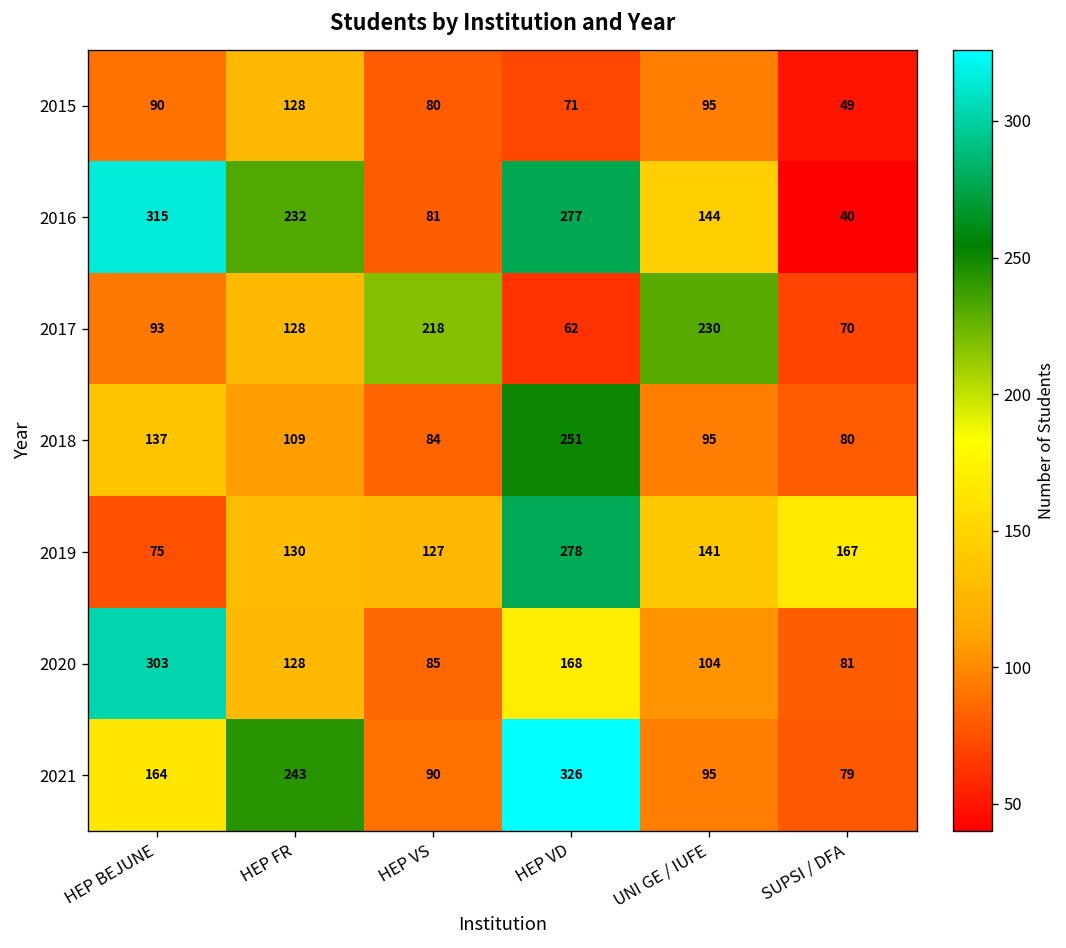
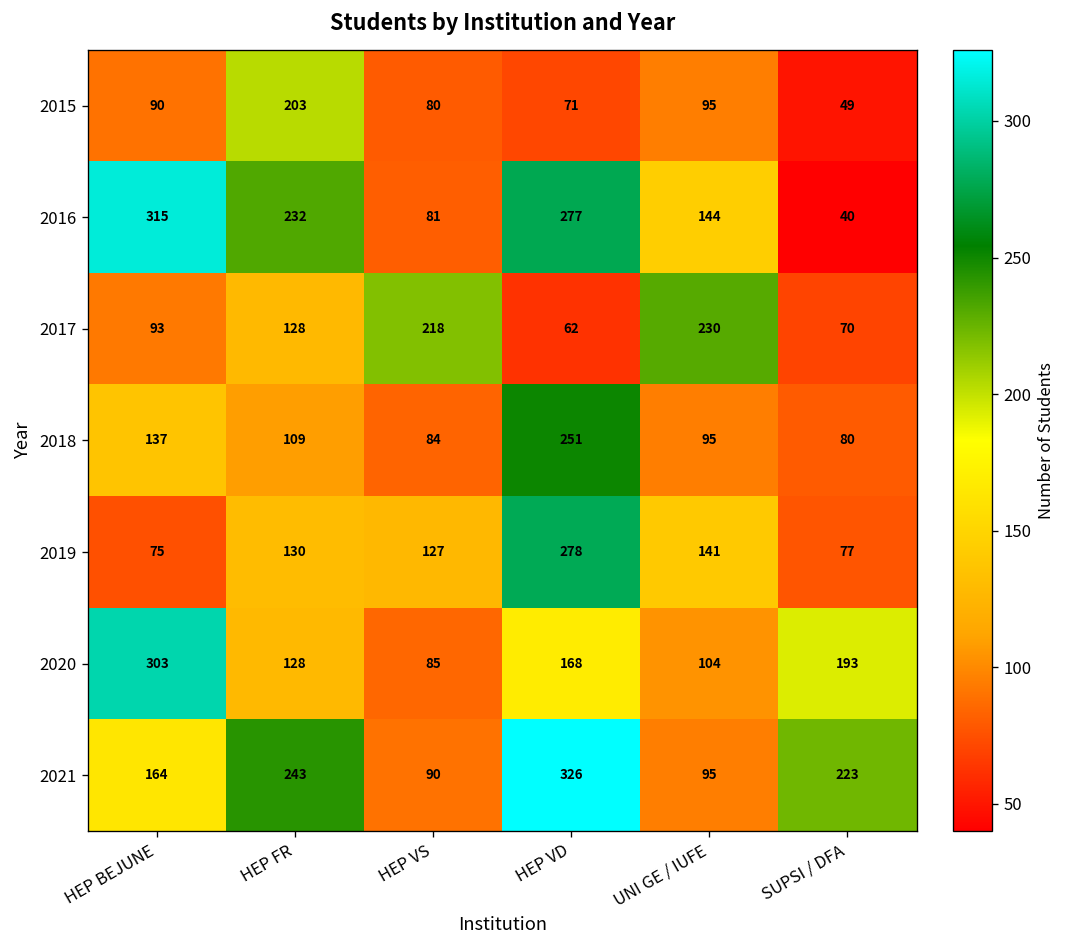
2015, HEP FR: 128 -> 203
2019, SUPSI / DFA: 167 -> 77
2020, SUPSI / DFA: 81 -> 193
2021, SUPSI / DFA: 79 -> 223
